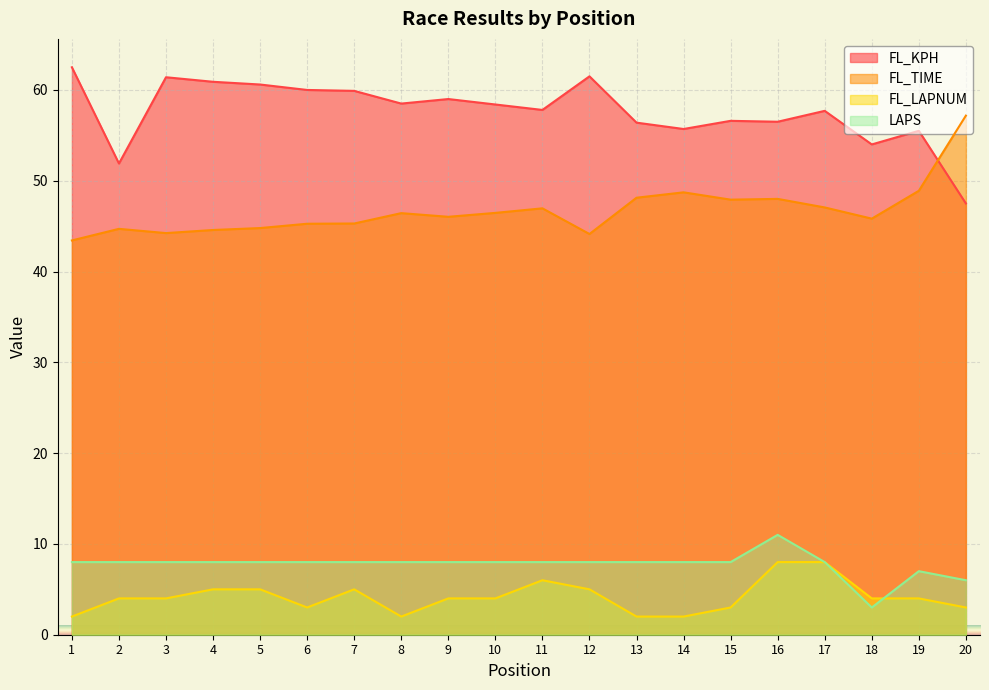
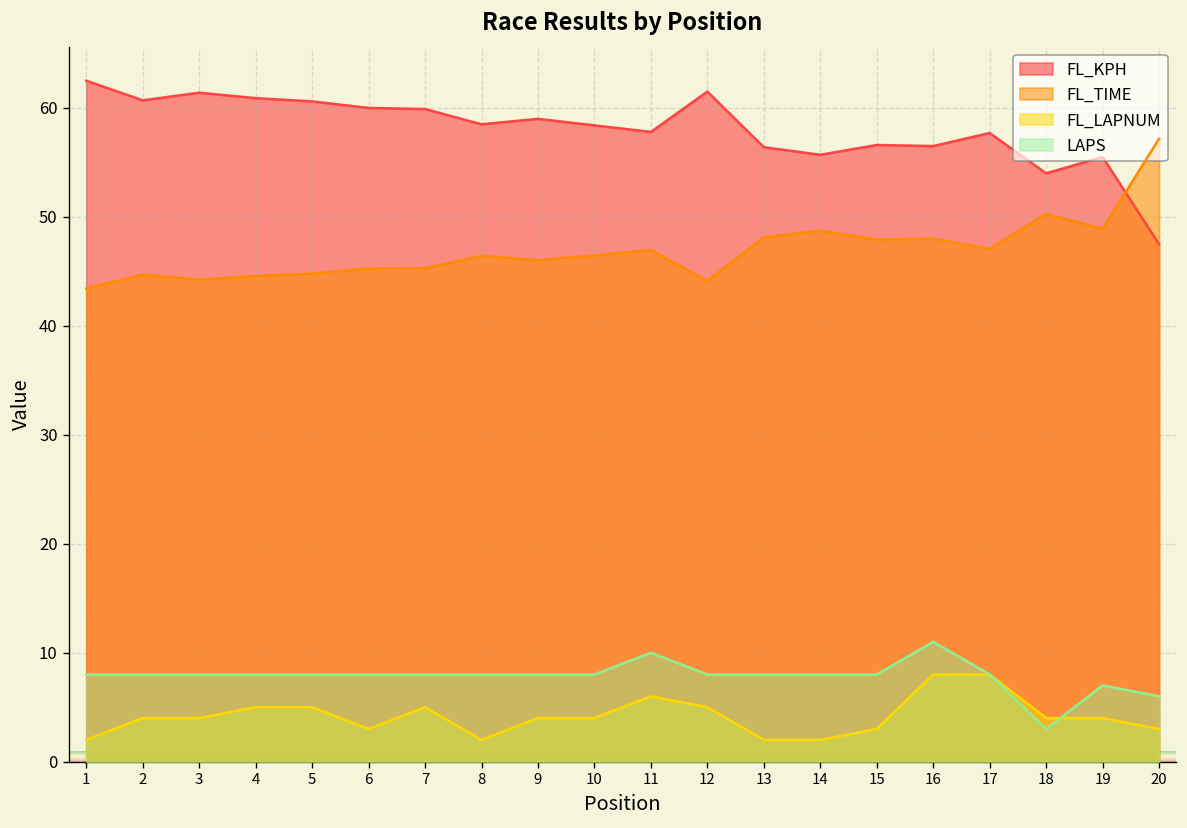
FL_KPH, 2: 52 -> 61
LAPS, 11: 8 -> 10
FL_TIME, 18: 46 -> 50
